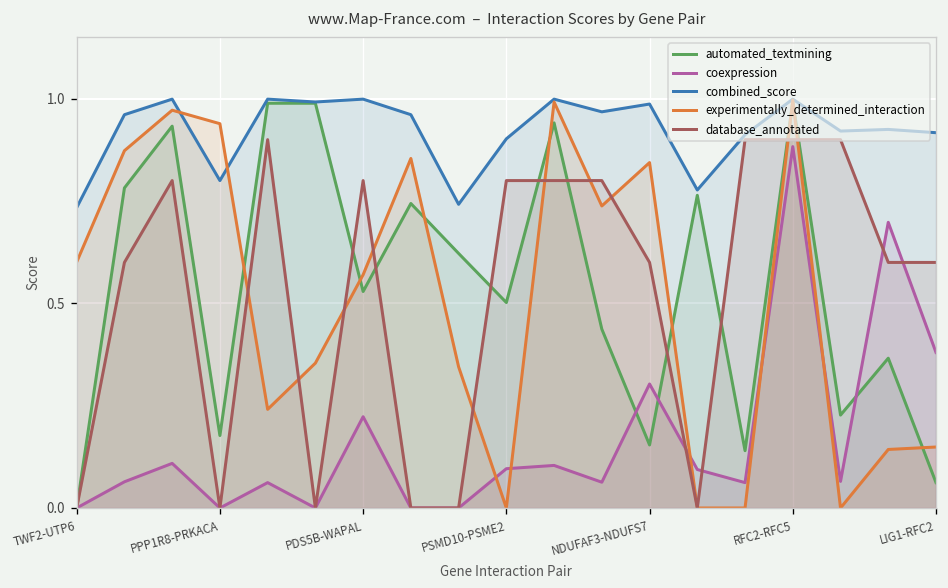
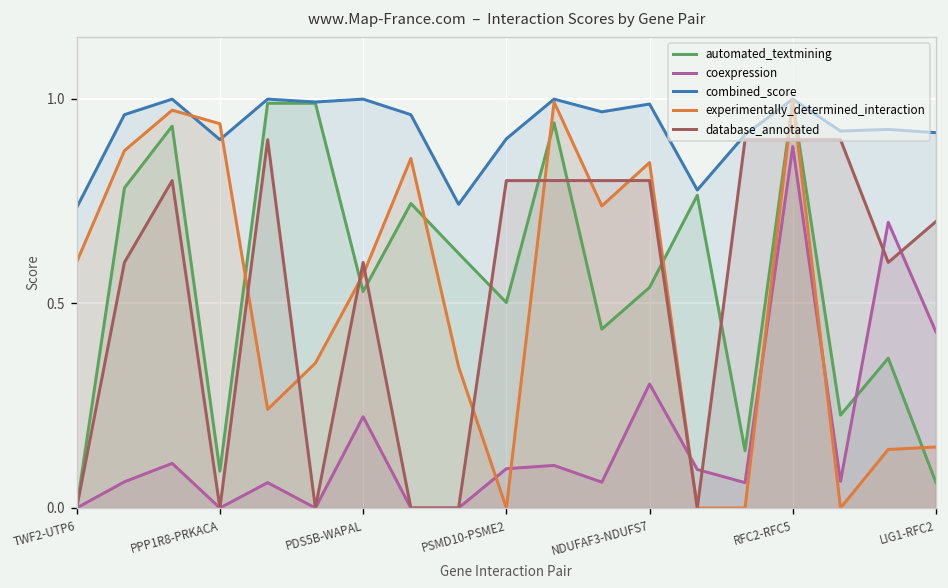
automated_textmining, PPP1R8-PRKACA: 0.18 -> 0.09
combined_score, PPP1R8-PRKACA: 0.8 -> 0.9
database_annotated, PDS5B-WAPAL: 0.8 -> 0.6
automated_textmining, NDUFAF3-NDUFS7: 0.15 -> 0.54
database_annotated, NDUFAF3-NDUFS7: 0.6 -> 0.8
coexpression, LIG1-RFC2: 0.38 -> 0.43
database_annotated, LIG1-RFC2: 0.6 -> 0.7
